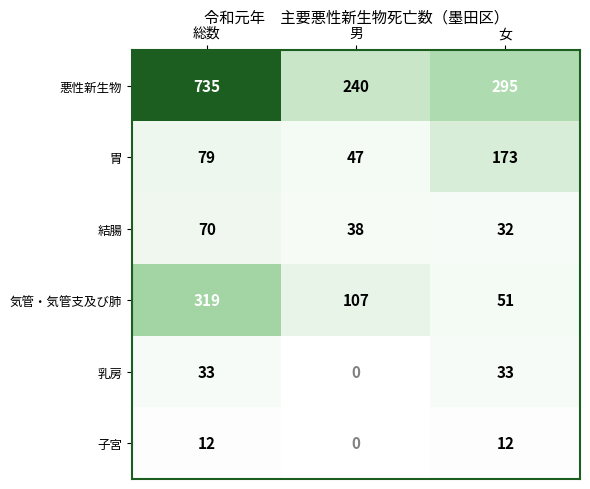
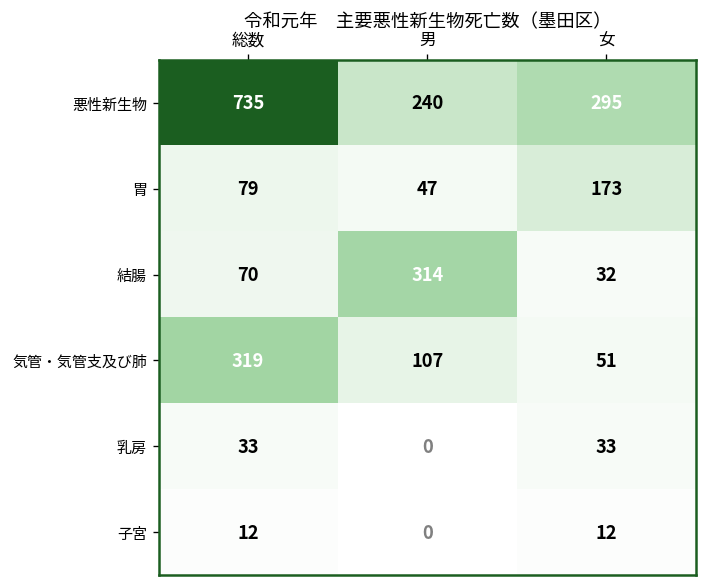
結腸, 男: 38 -> 314
